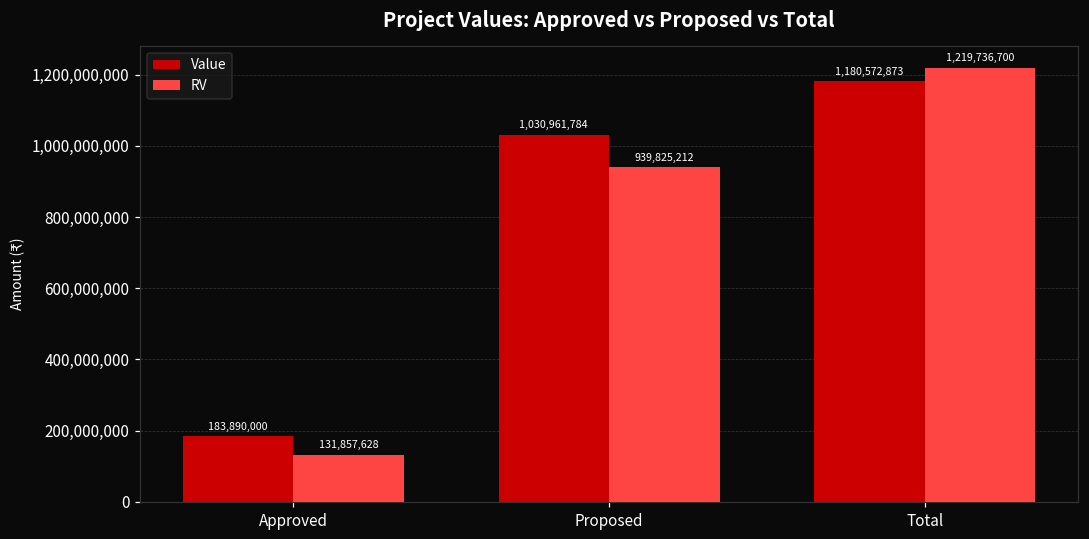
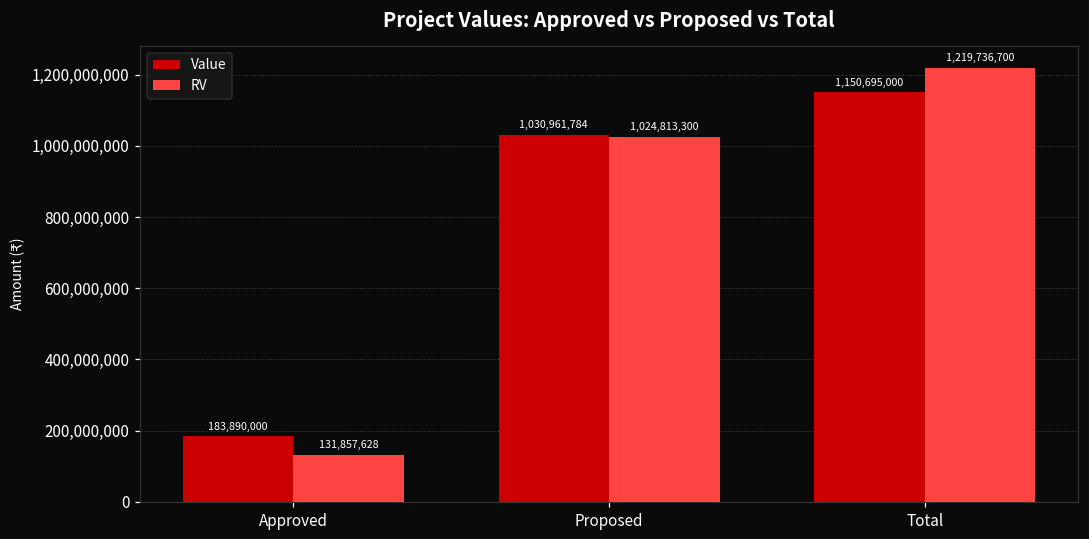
RV, Proposed: 939,825,212 -> 1,024,813,300
Value, Total: 1,180,572,873 -> 1,150,695,000
